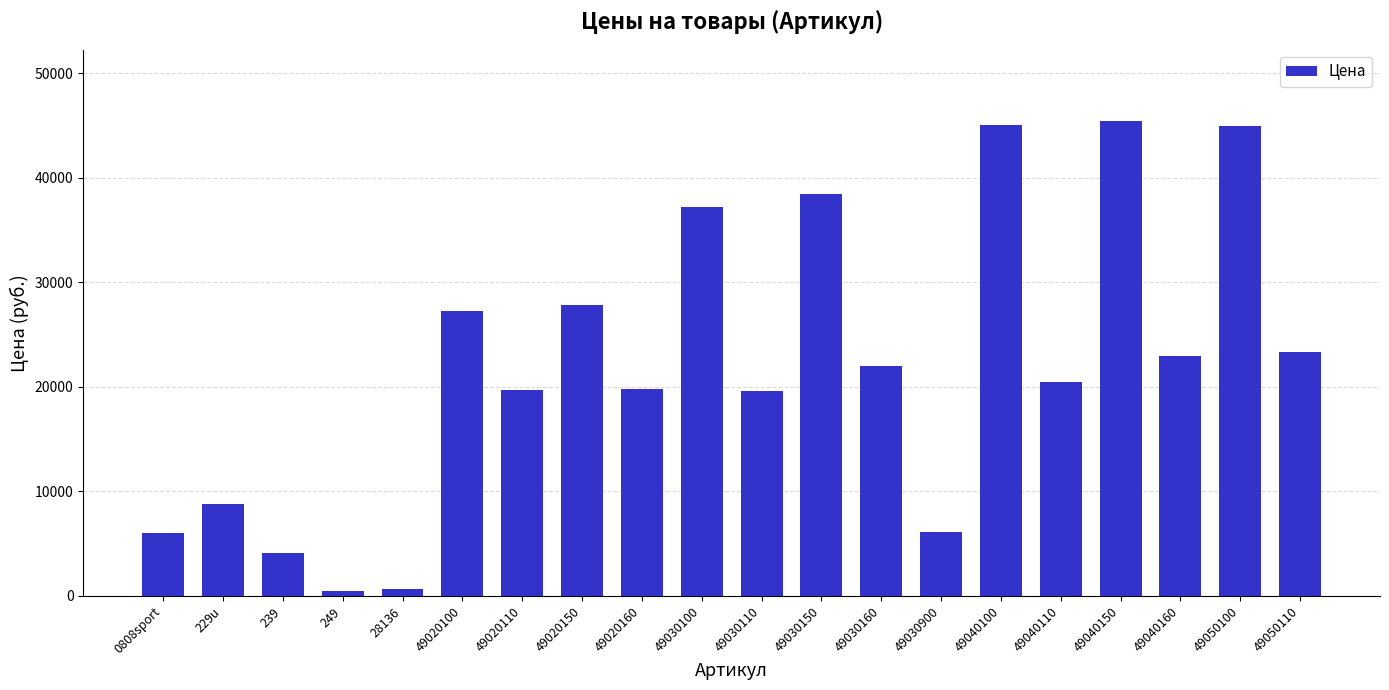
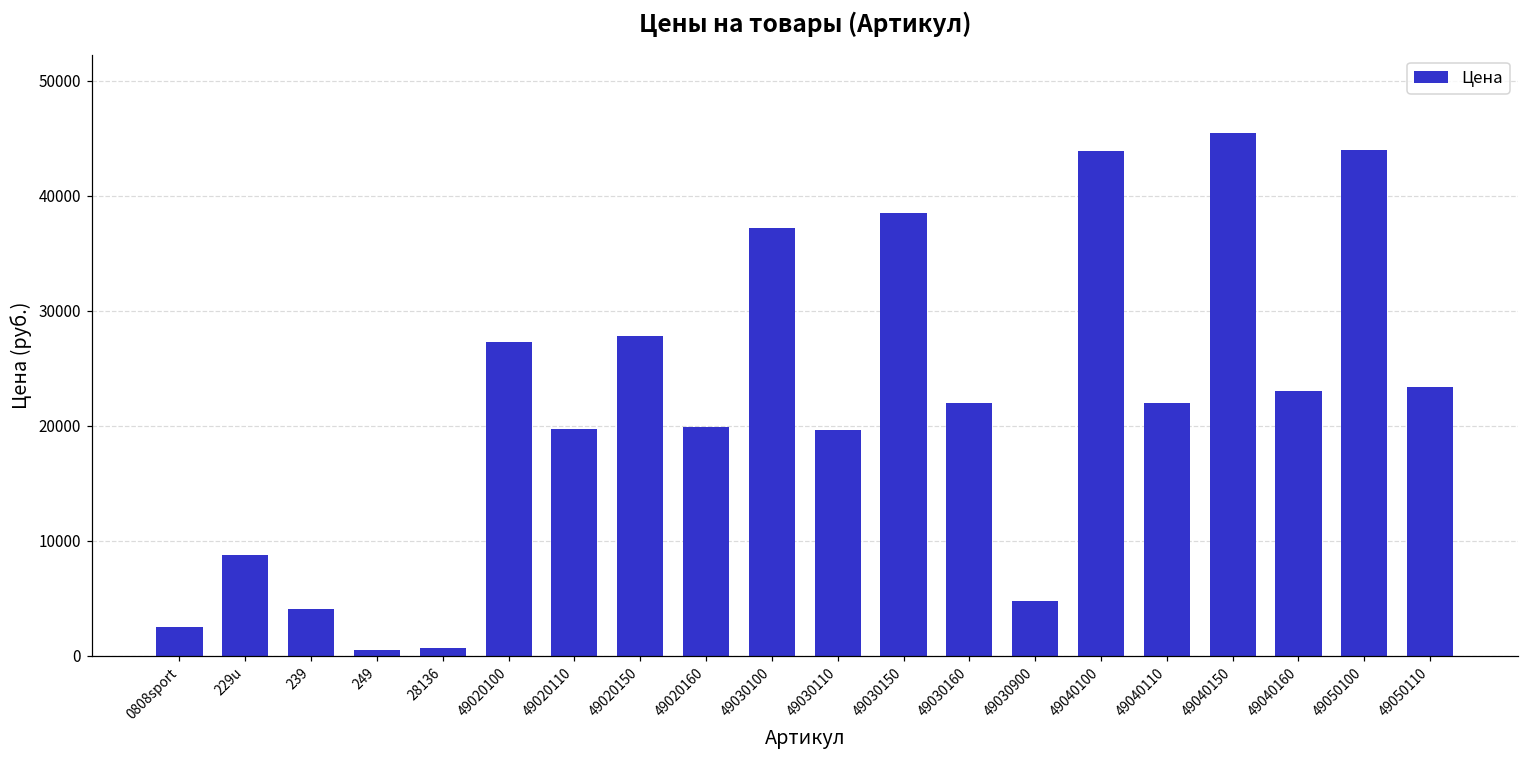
0808sport: 6000 -> 2500
49030900: 6100 -> 4800
49040100: 45100 -> 43900
49040110: 20500 -> 21900
49050100: 45000 -> 43900
